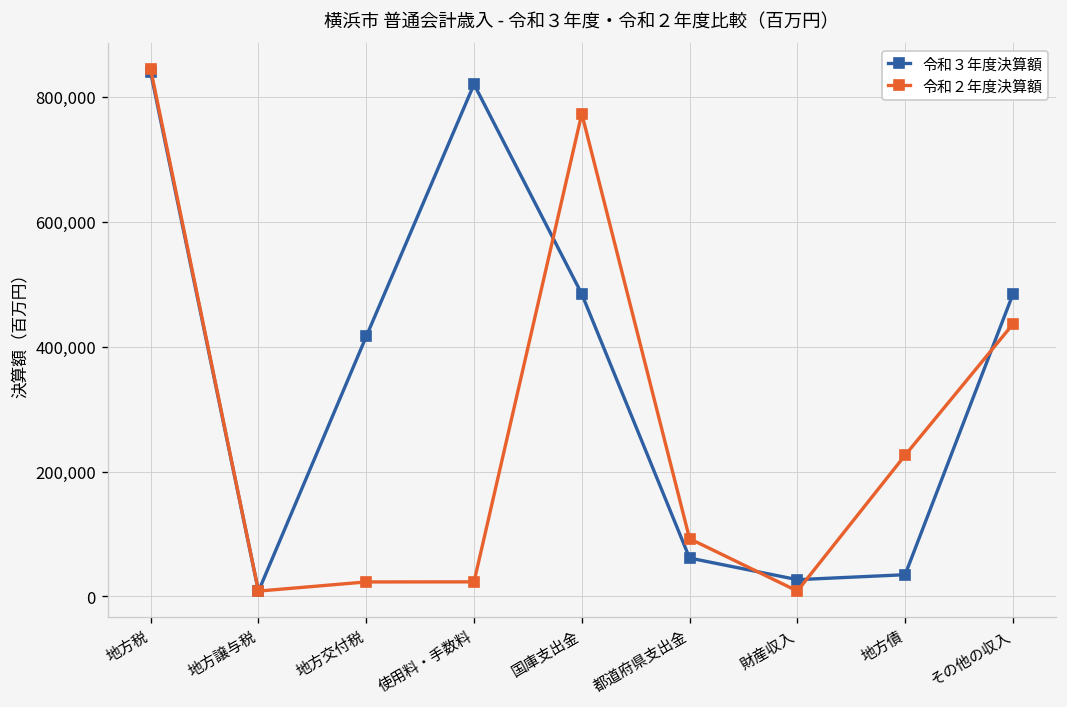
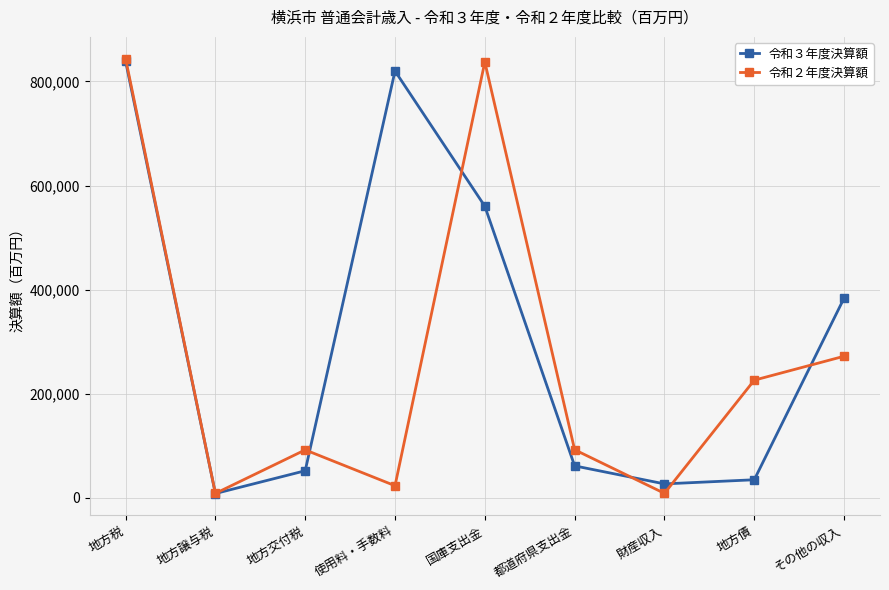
令和３年度決算額, 地方交付税: 420,000 -> 50,000
令和２年度決算額, 地方交付税: 20,000 -> 90,000
令和３年度決算額, 国庫支出金: 480,000 -> 560,000
令和２年度決算額, 国庫支出金: 770,000 -> 840,000
令和３年度決算額, その他の収入: 480,000 -> 380,000
令和２年度決算額, その他の収入: 440,000 -> 270,000
